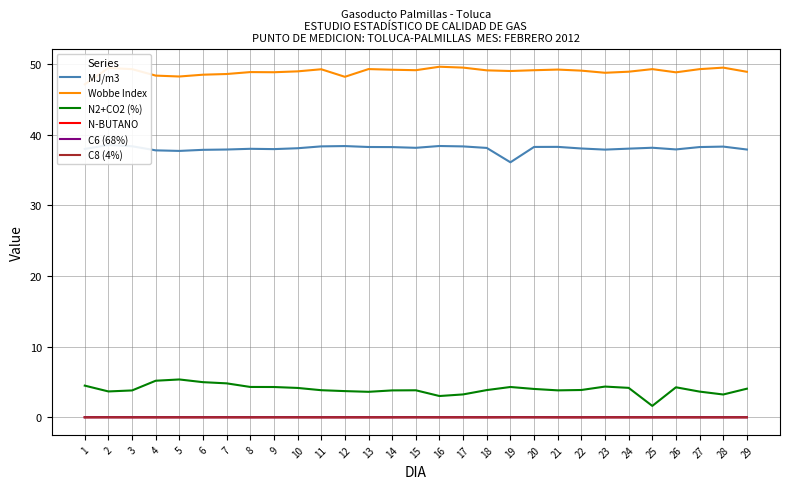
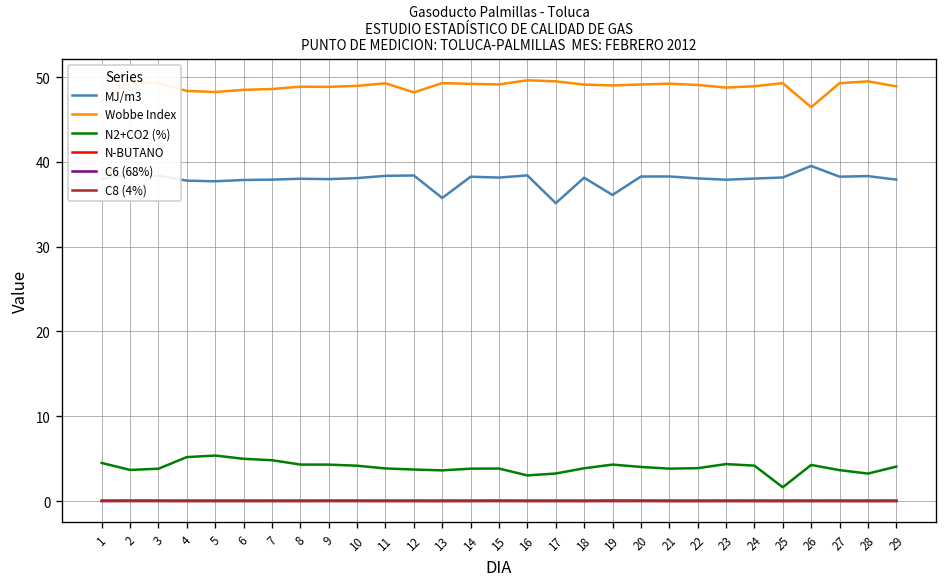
MJ/m3, 13: 38 -> 36
MJ/m3, 17: 38 -> 35
MJ/m3, 26: 38 -> 40
Wobbe Index, 26: 49 -> 46
